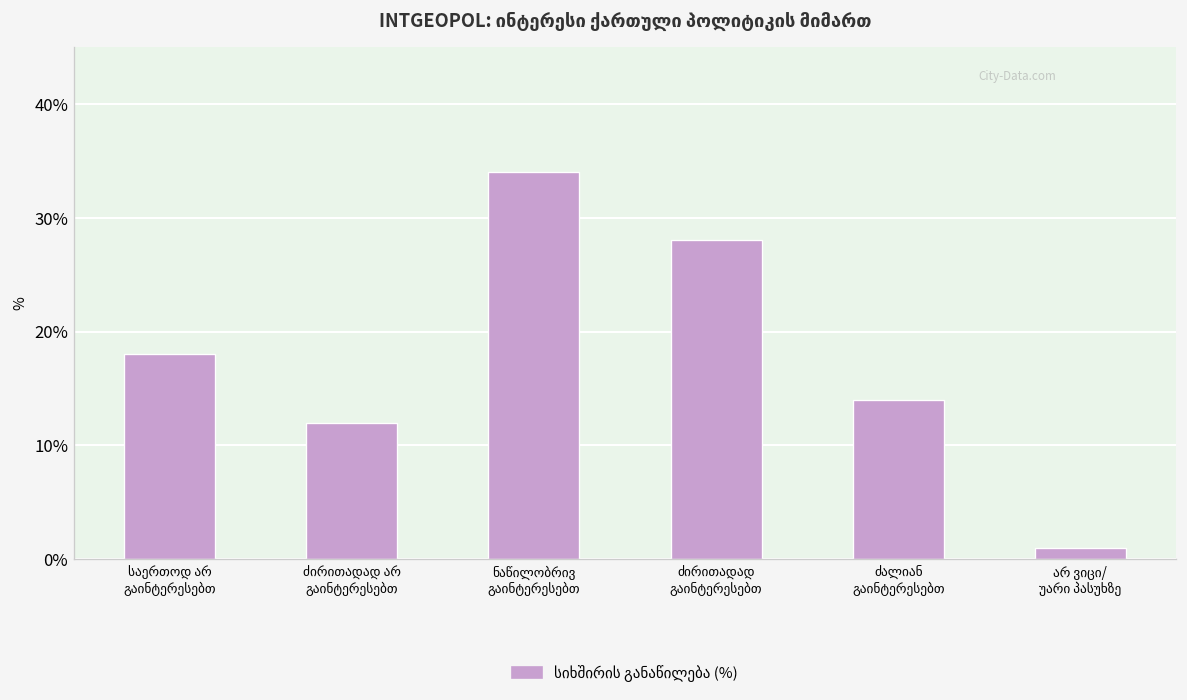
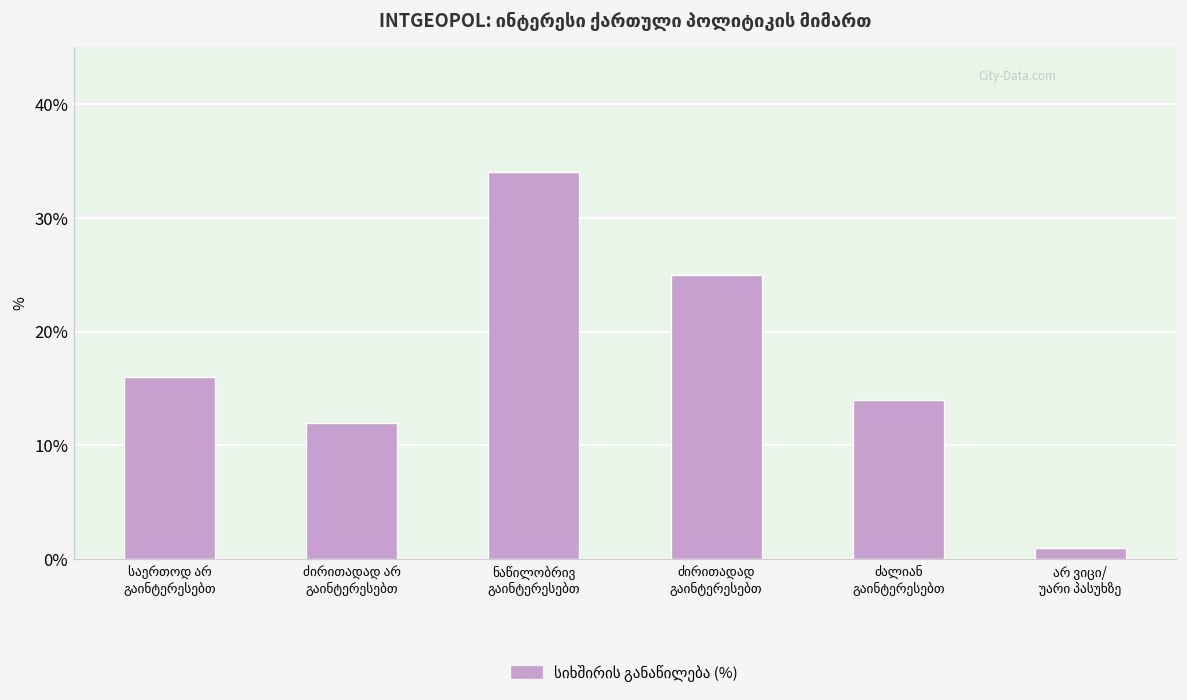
საერთოდ არ გაინტერესებთ: 18% -> 16%
ძირითადად გაინტერესებთ: 28% -> 25%
